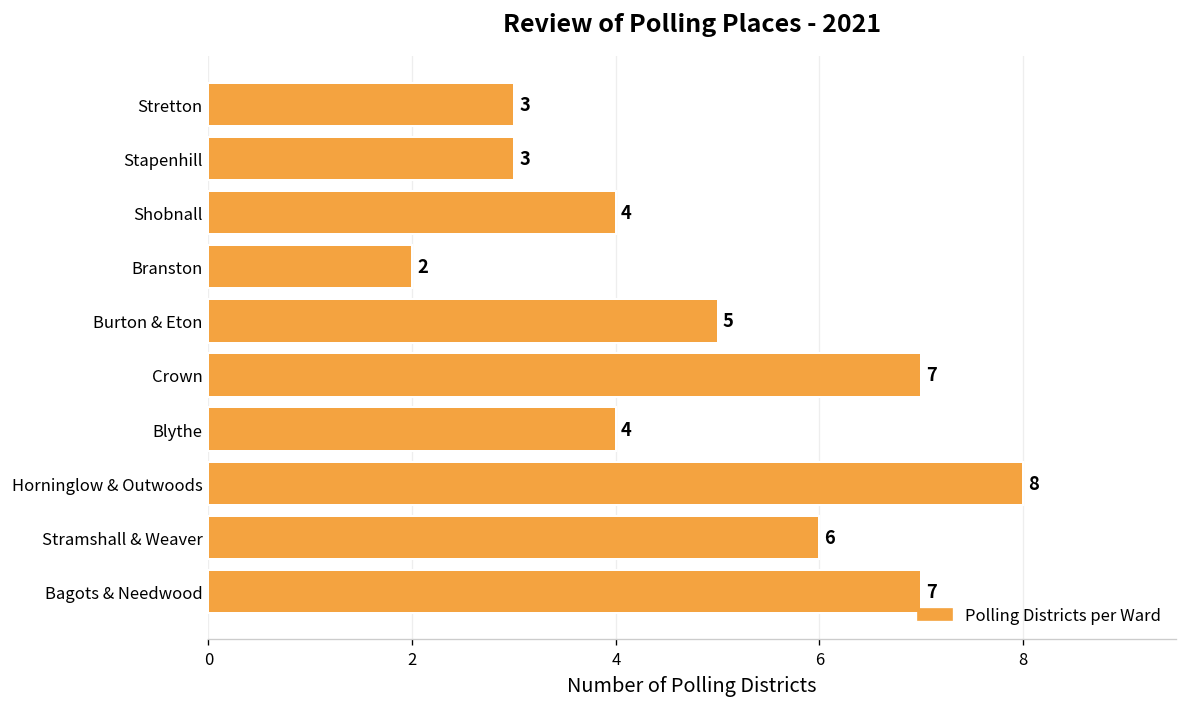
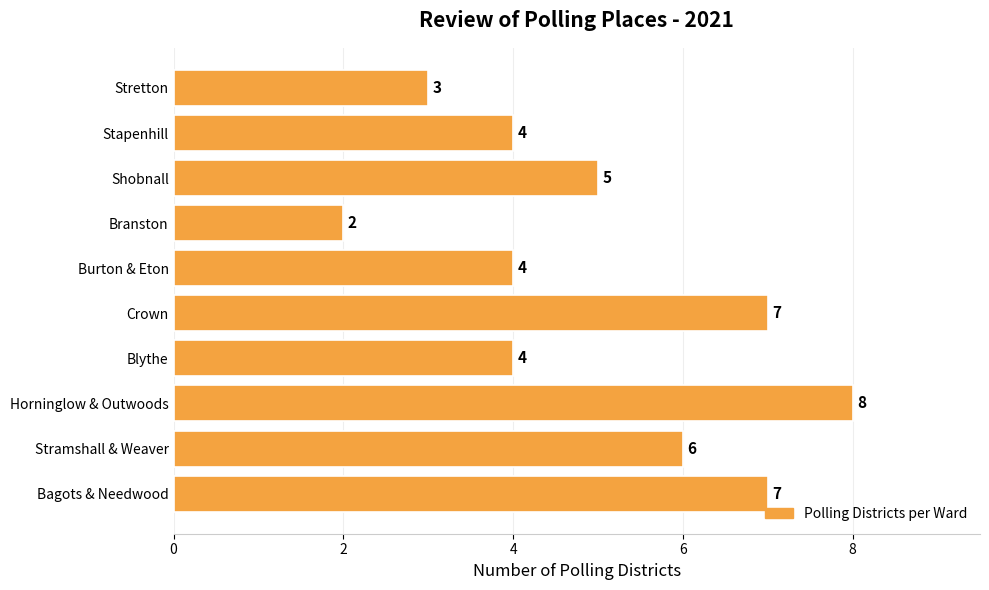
Stapenhill: 3 -> 4
Shobnall: 4 -> 5
Burton & Eton: 5 -> 4
